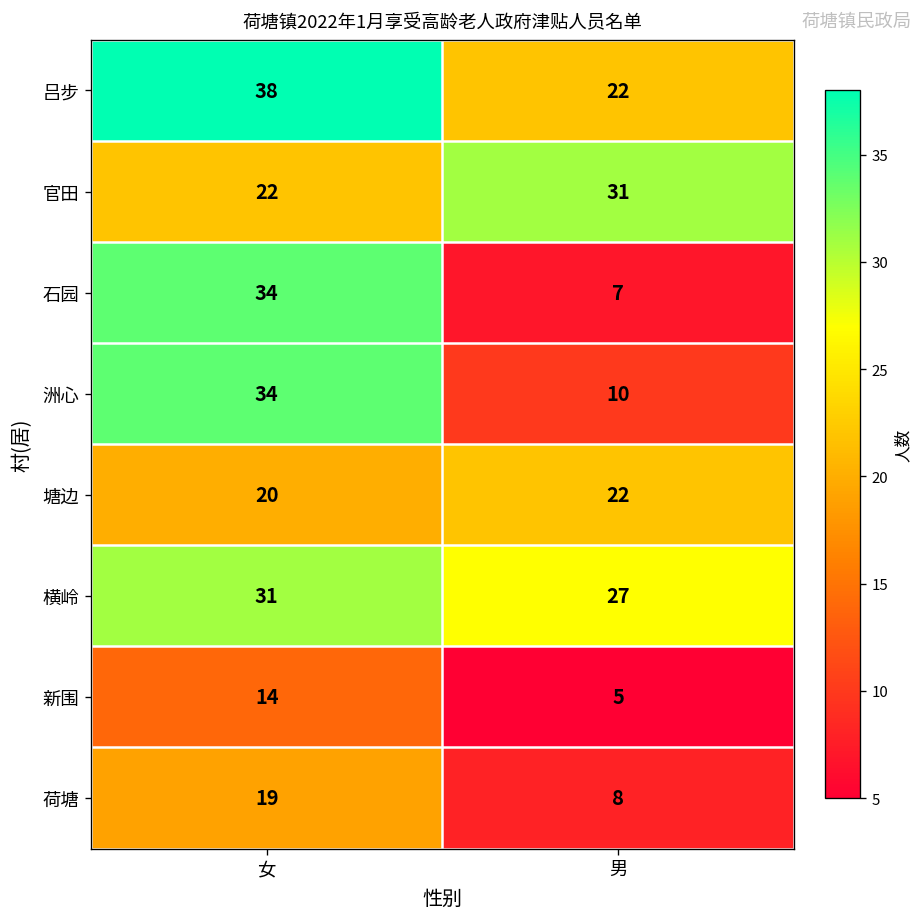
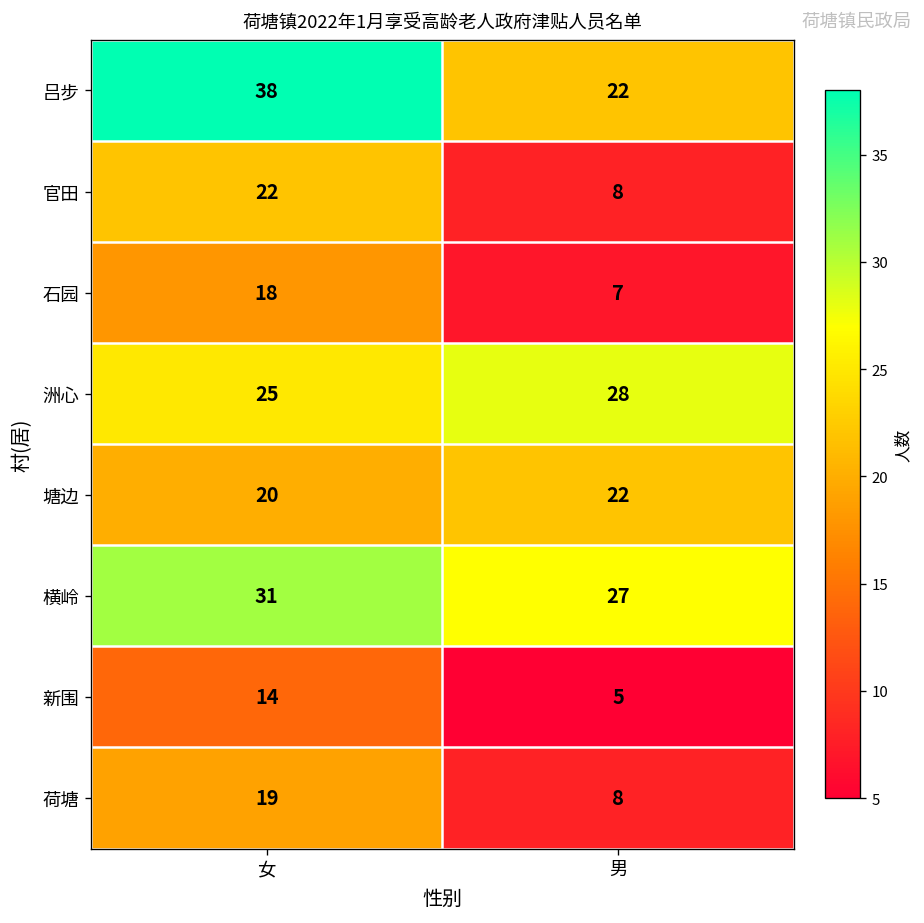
官田, 男: 31 -> 8
石园, 女: 34 -> 18
洲心, 女: 34 -> 25
洲心, 男: 10 -> 28
